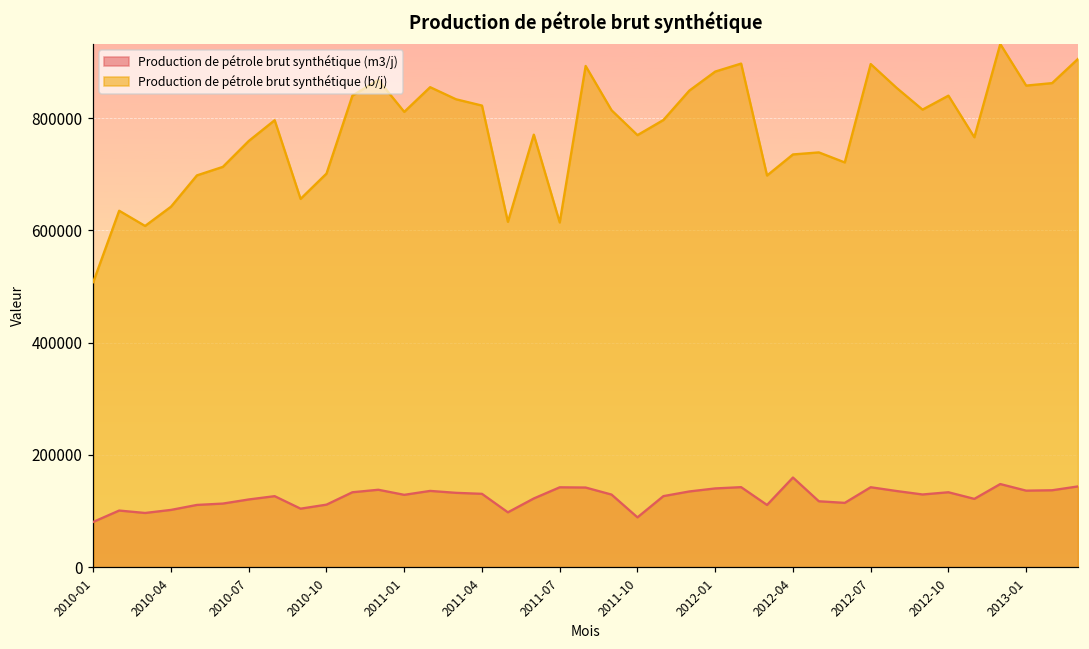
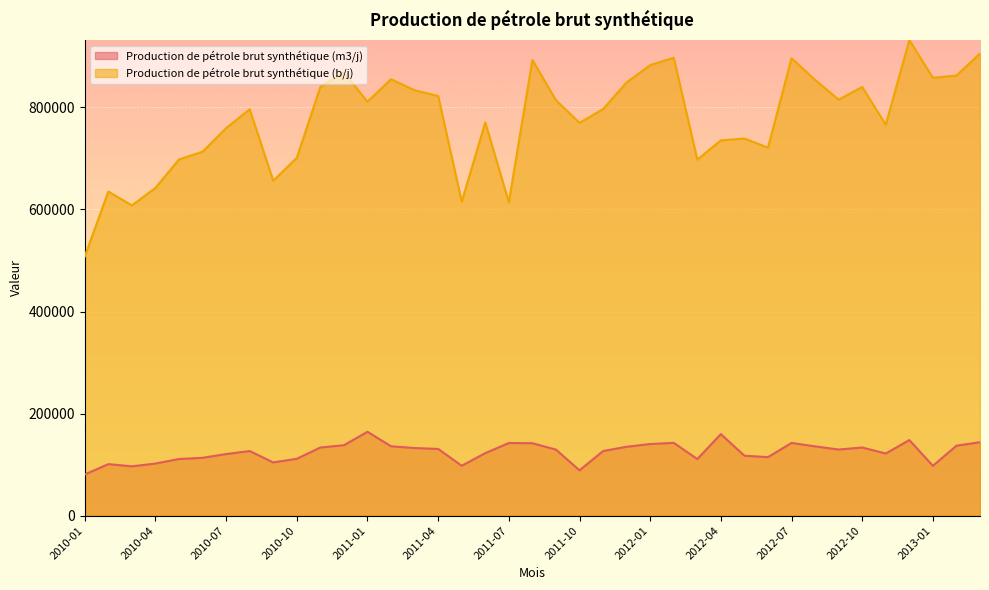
Production de pétrole brut synthétique (m3/j), 2011-01: 130000 -> 160000
Production de pétrole brut synthétique (m3/j), 2013-01: 140000 -> 100000
